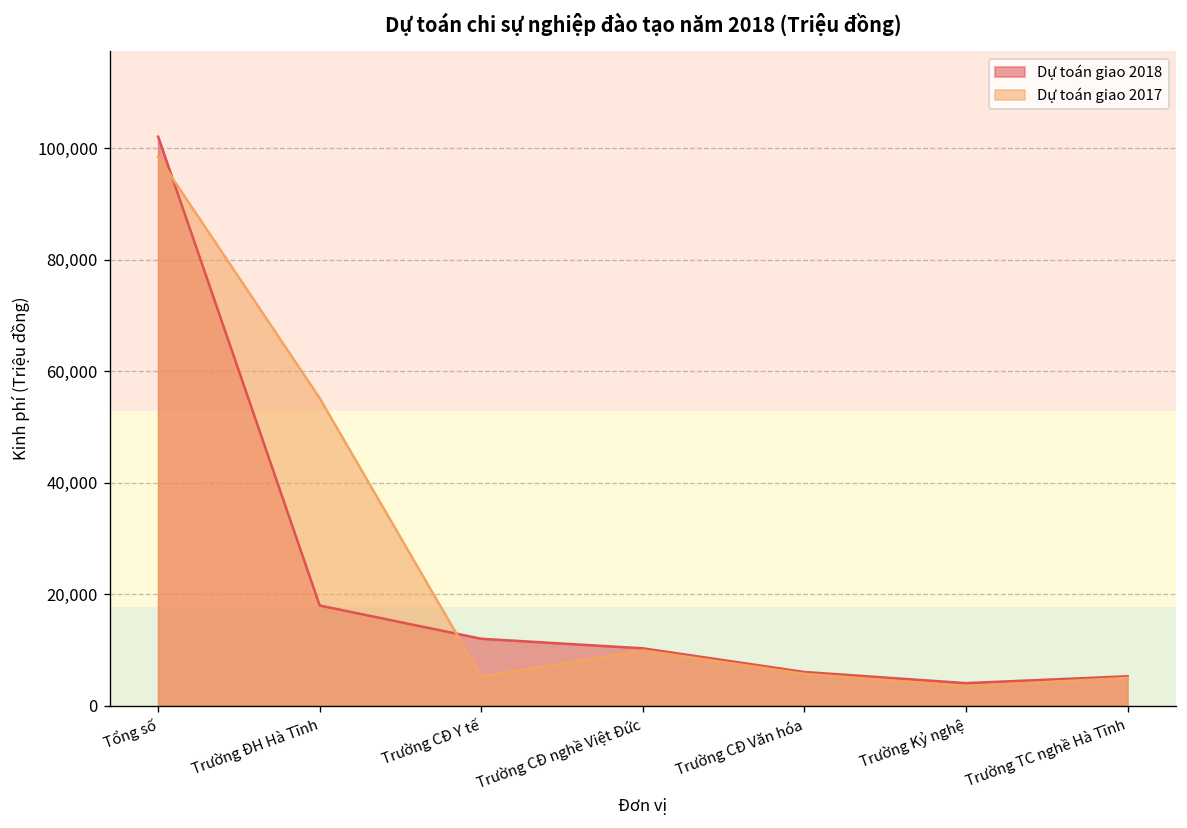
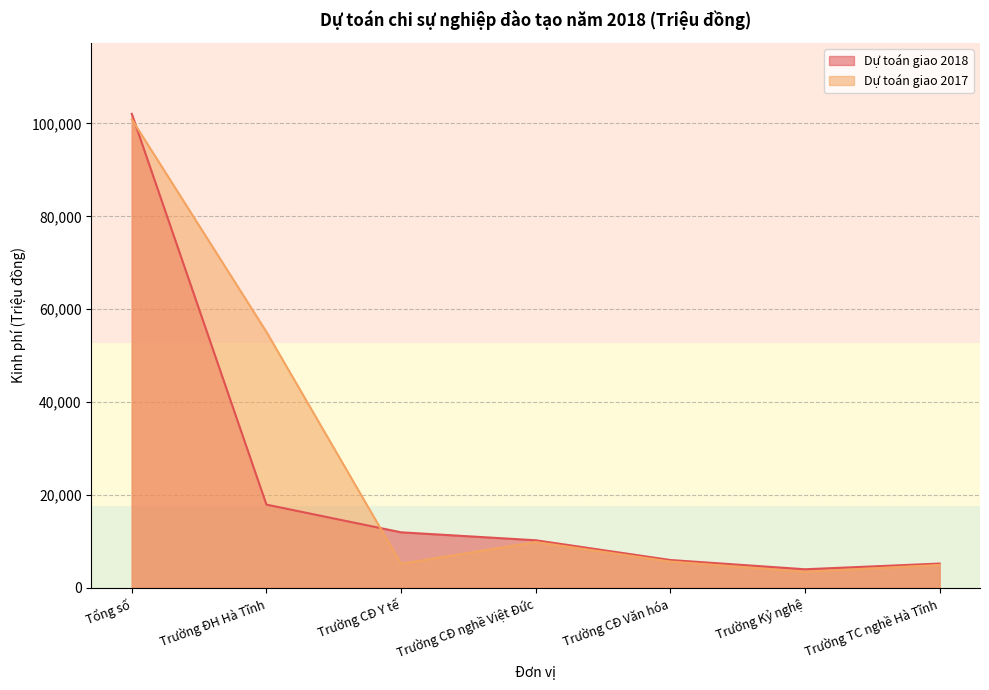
Dự toán giao 2017, Tổng số: 98,000 -> 101,000
